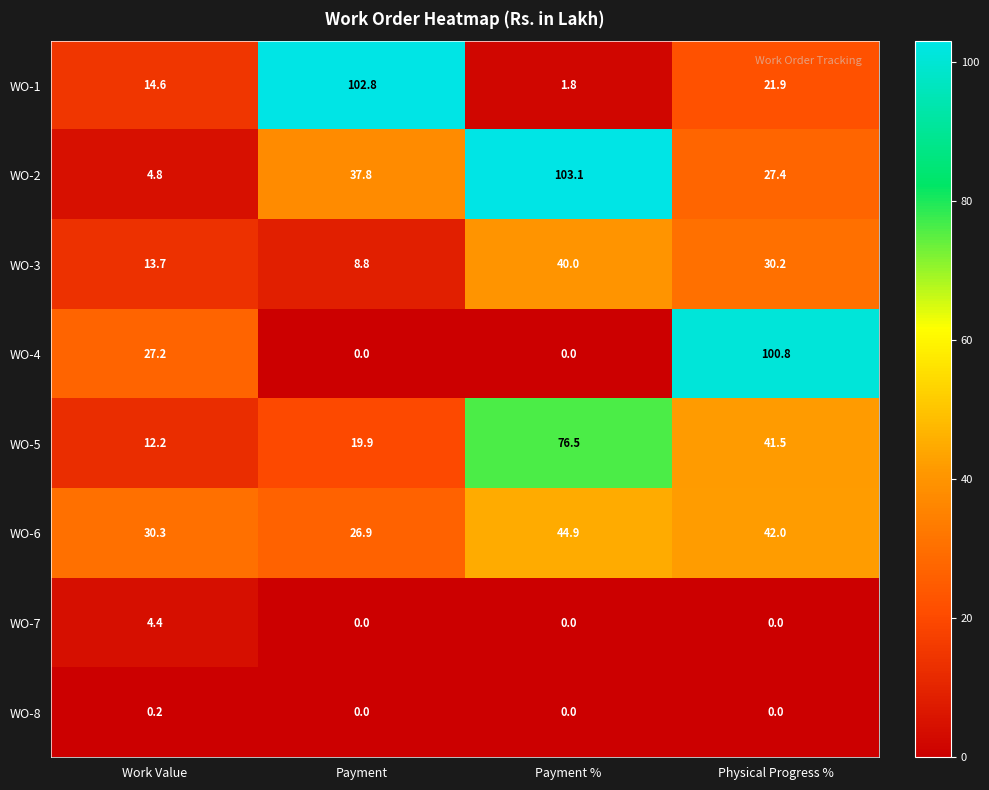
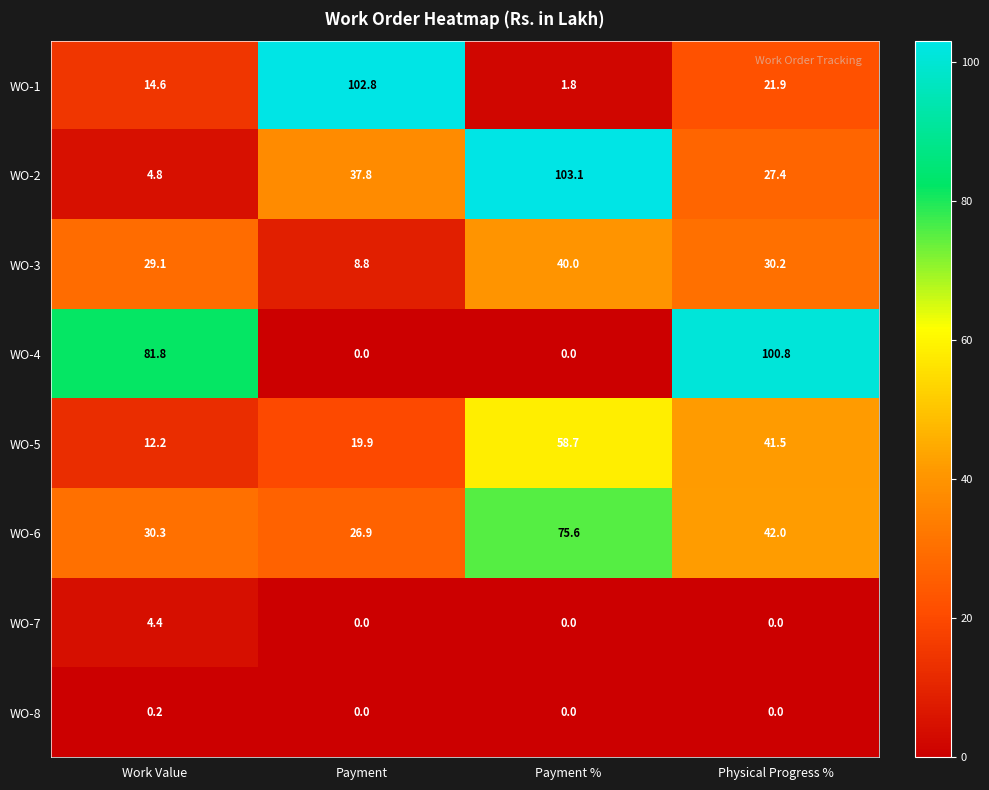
WO-3, Work Value: 13.7 -> 29.1
WO-4, Work Value: 27.2 -> 81.8
WO-5, Payment %: 76.5 -> 58.7
WO-6, Payment %: 44.9 -> 75.6
